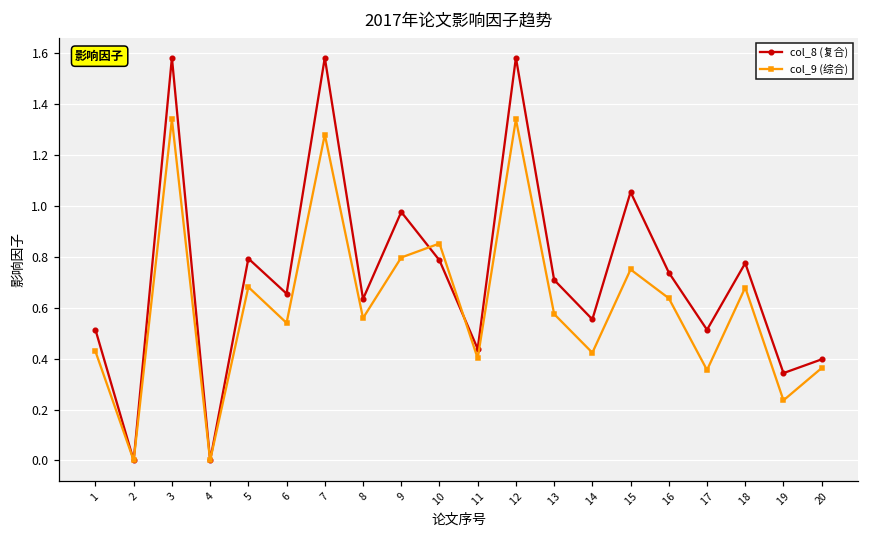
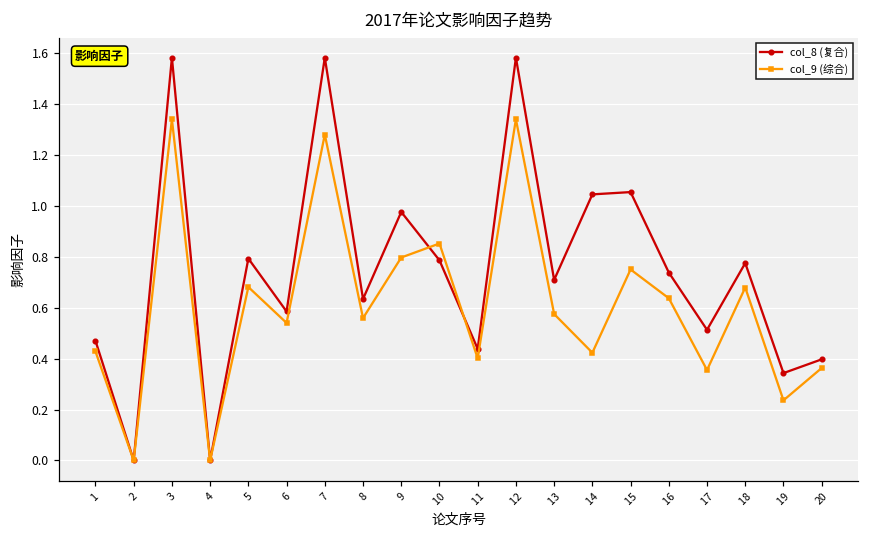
col_8 (复合), 1: 0.51 -> 0.47
col_8 (复合), 6: 0.66 -> 0.59
col_8 (复合), 14: 0.55 -> 1.05
